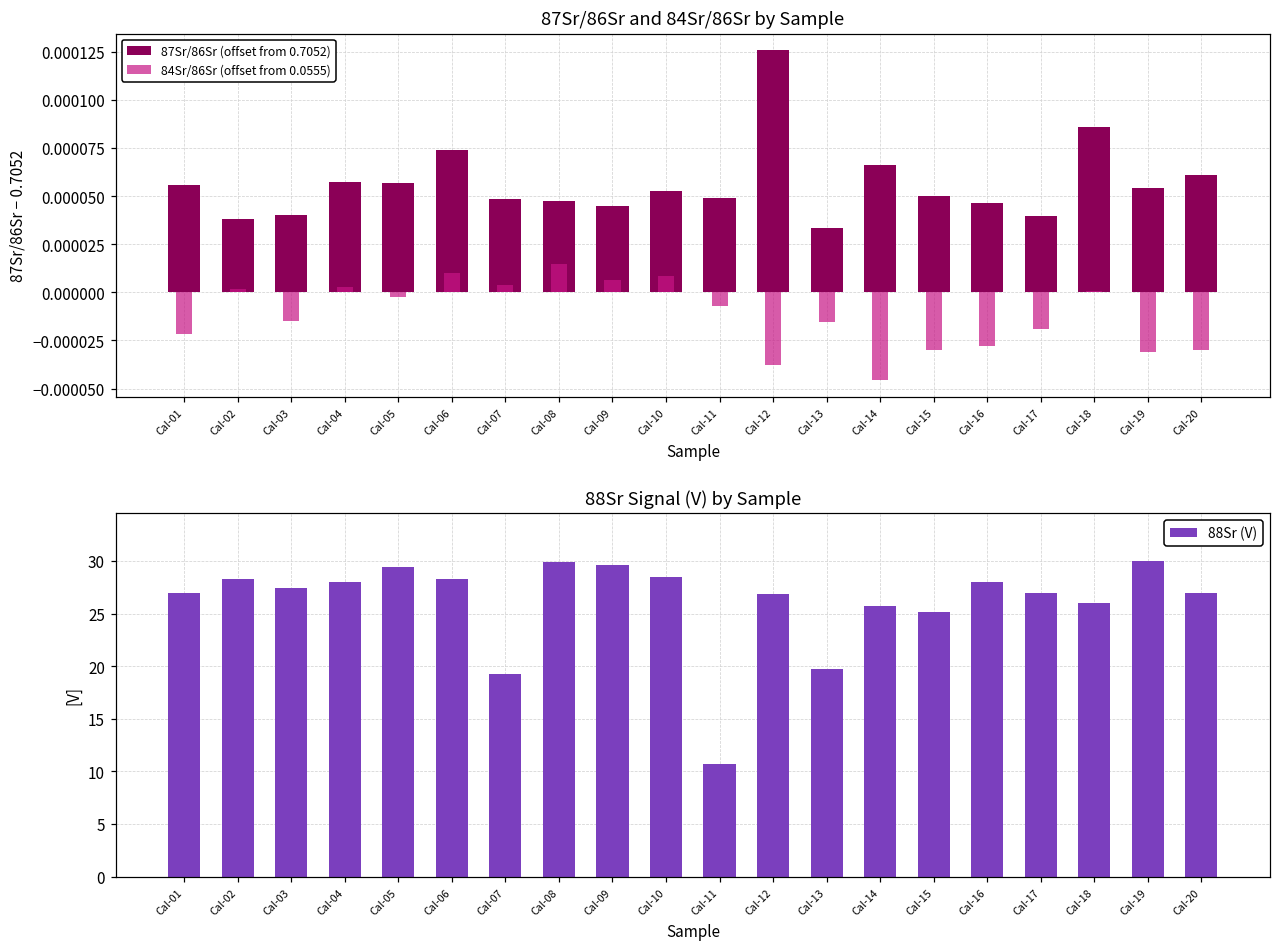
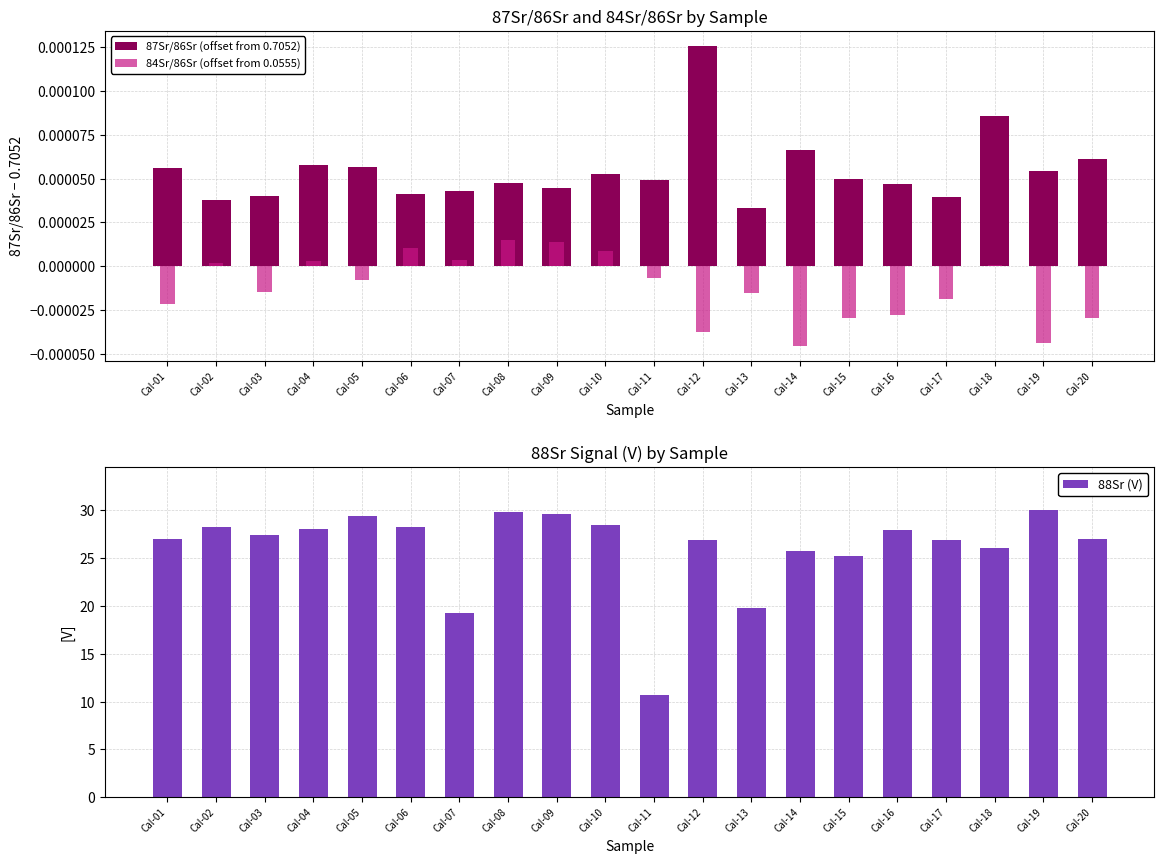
87Sr/86Sr and 84Sr/86Sr by Sample, 84Sr/86Sr (offset from 0.0555), Cal-05: -0.000003 -> -0.000008
87Sr/86Sr and 84Sr/86Sr by Sample, 87Sr/86Sr (offset from 0.7052), Cal-06: 0.000074 -> 0.000041
87Sr/86Sr and 84Sr/86Sr by Sample, 87Sr/86Sr (offset from 0.7052), Cal-07: 0.000049 -> 0.000043
87Sr/86Sr and 84Sr/86Sr by Sample, 84Sr/86Sr (offset from 0.0555), Cal-09: 0.000006 -> 0.000014
87Sr/86Sr and 84Sr/86Sr by Sample, 84Sr/86Sr (offset from 0.0555), Cal-19: -0.000031 -> -0.000044
